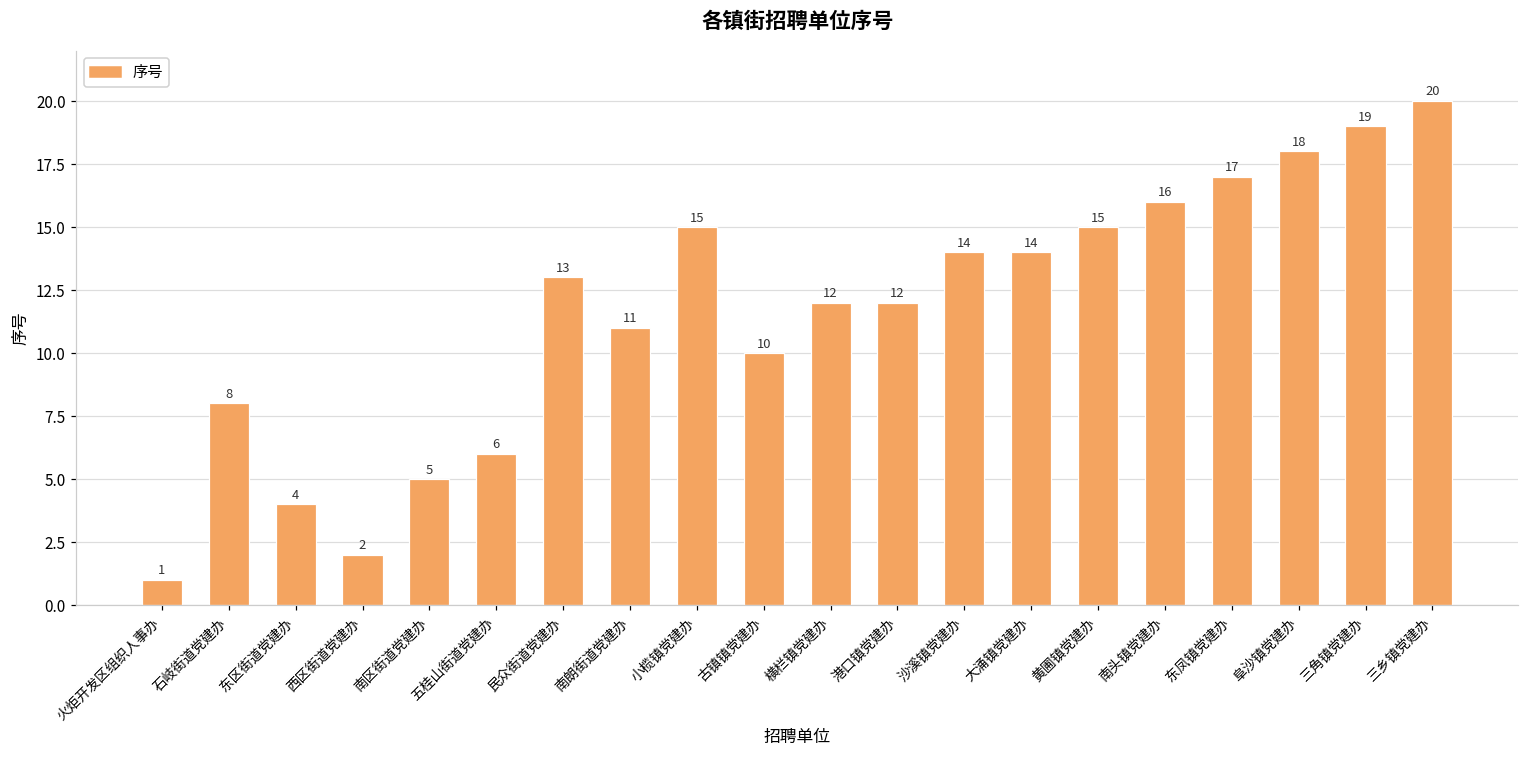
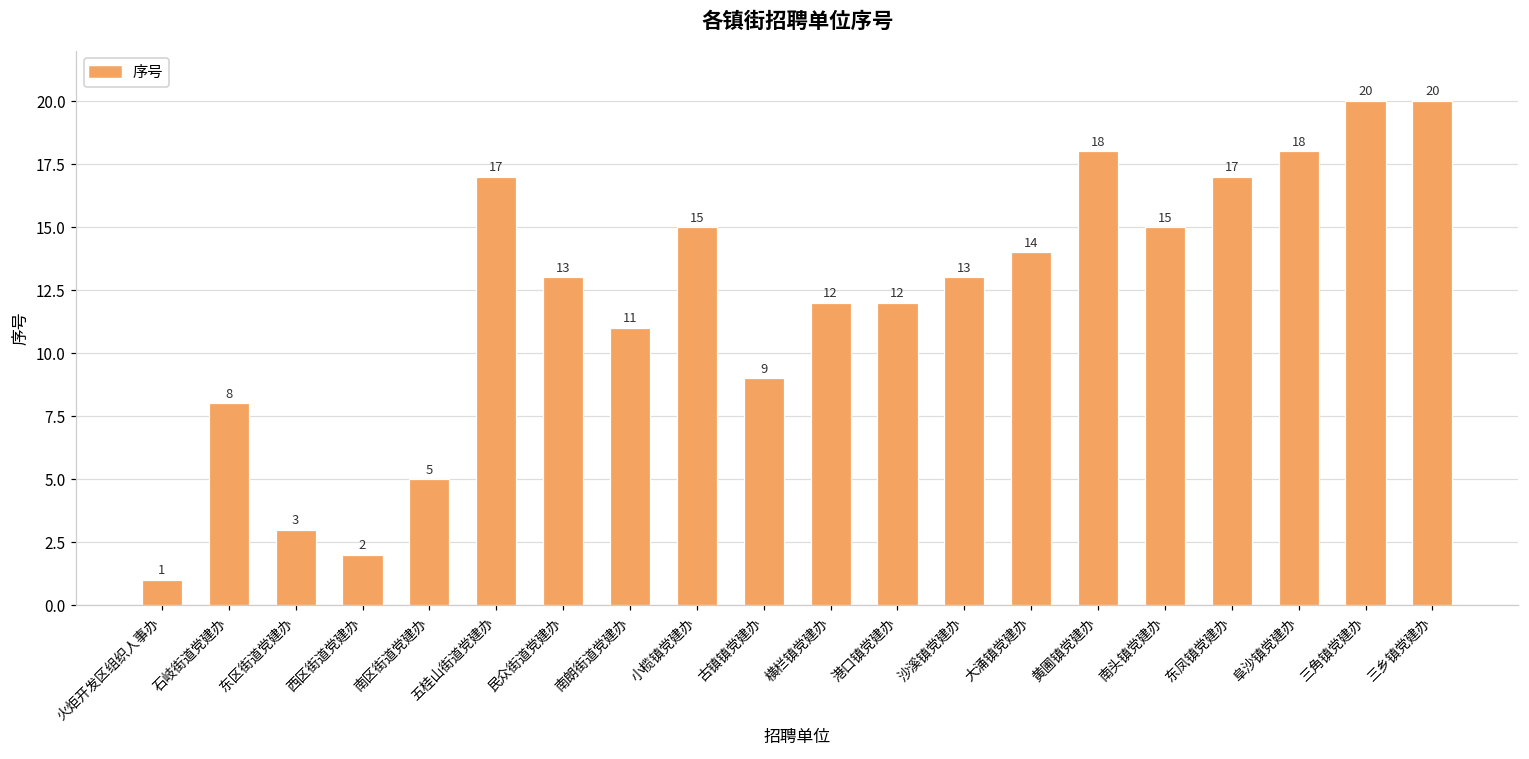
东区街道党建办: 4 -> 3
五桂山街道党建办: 6 -> 17
古镇镇党建办: 10 -> 9
沙溪镇党建办: 14 -> 13
黄圃镇党建办: 15 -> 18
南头镇党建办: 16 -> 15
三角镇党建办: 19 -> 20
